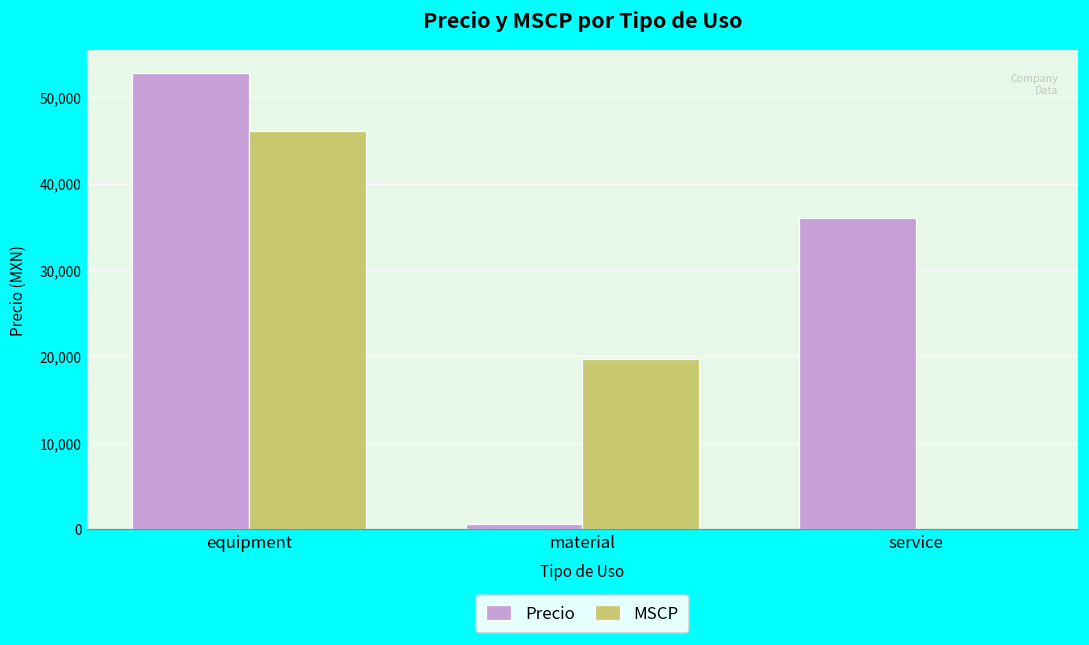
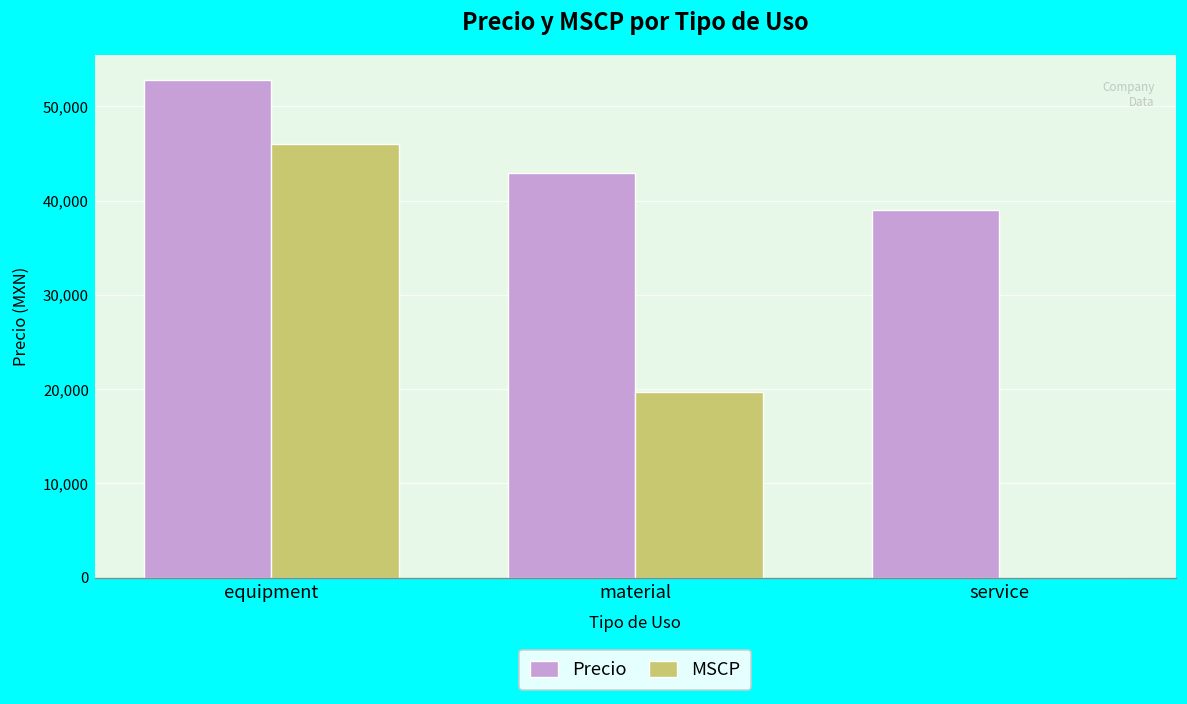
Precio, material: 1,000 -> 43,000
Precio, service: 36,000 -> 39,000
